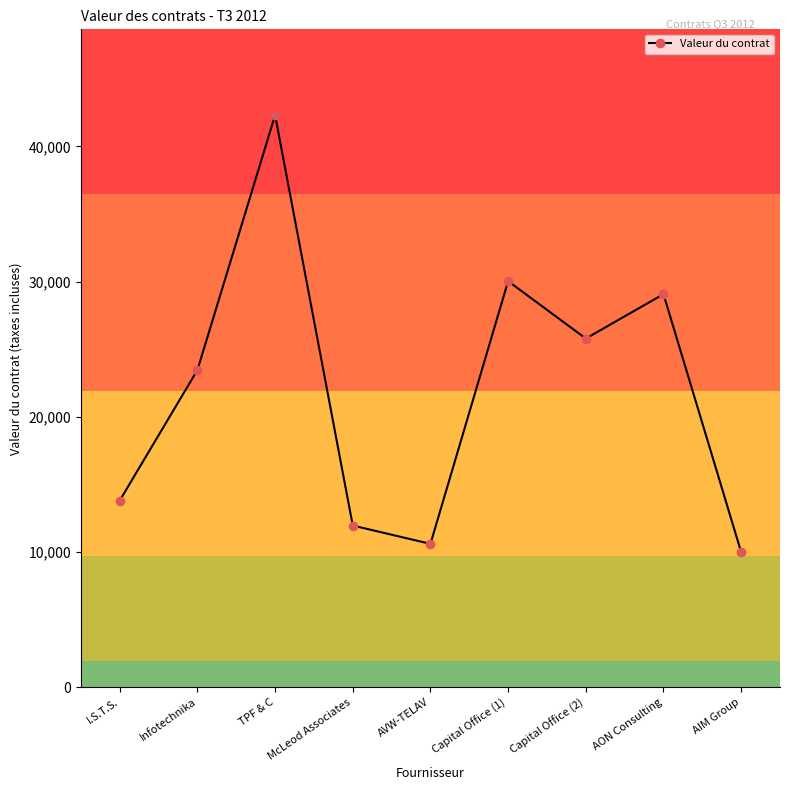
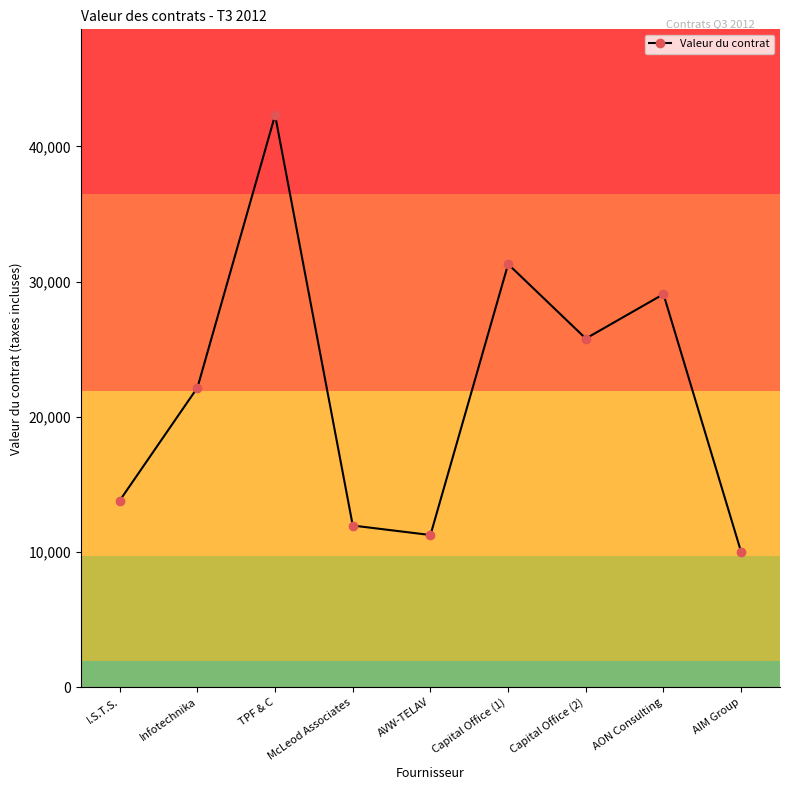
Infotechnika: 23,500 -> 22,200
AVW-TELAV: 10,600 -> 11,300
Capital Office (1): 30,000 -> 31,300
